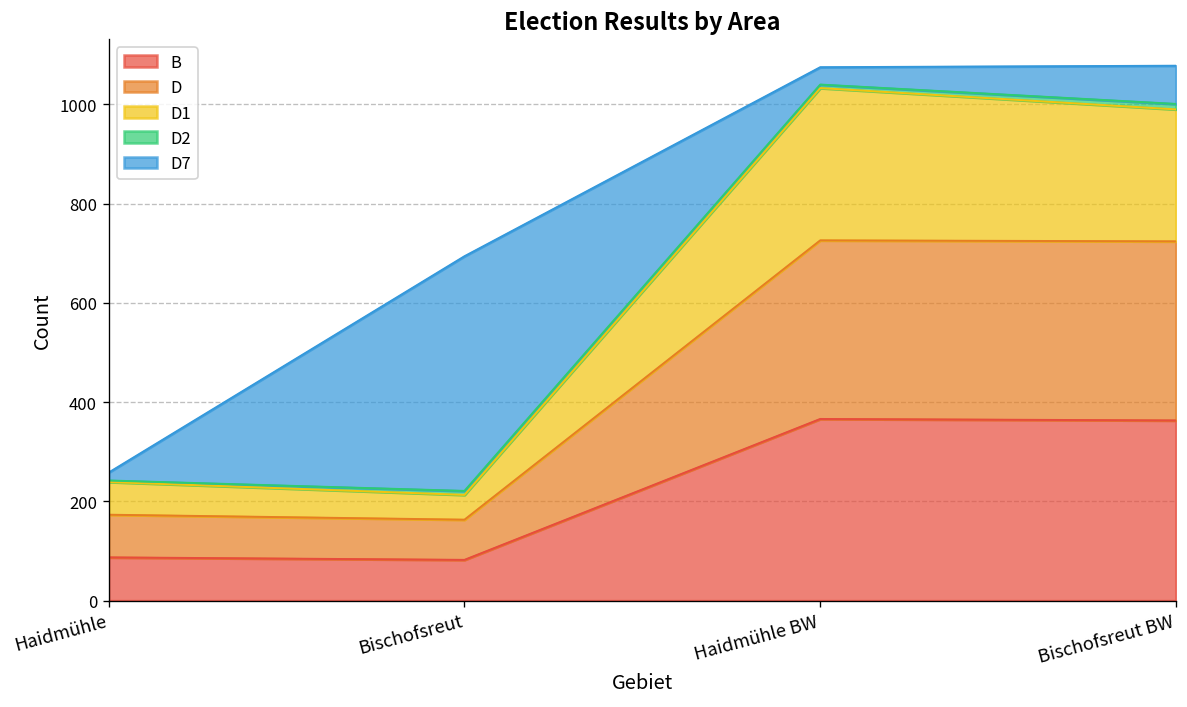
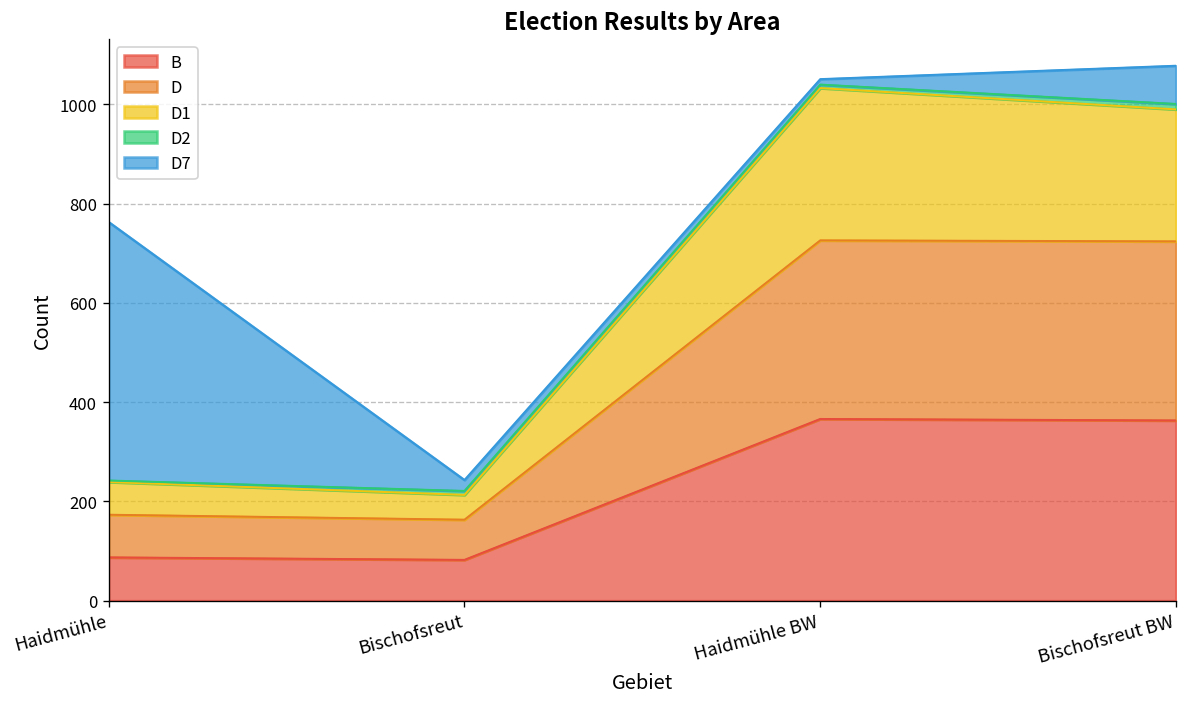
D7, Haidmühle: 20 -> 520
D7, Bischofsreut: 470 -> 20
D7, Haidmühle BW: 40 -> 10
